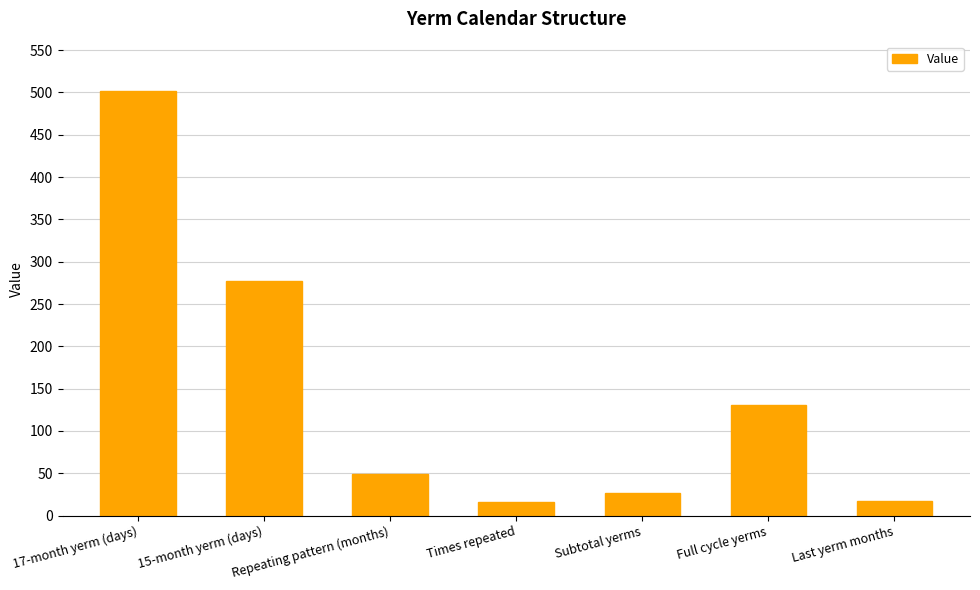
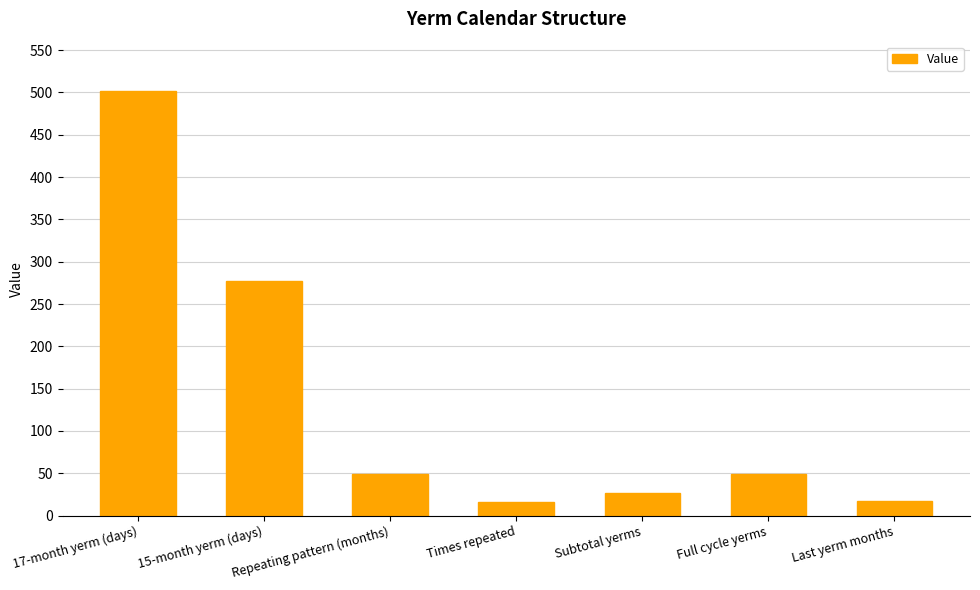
Full cycle yerms: 130 -> 50
